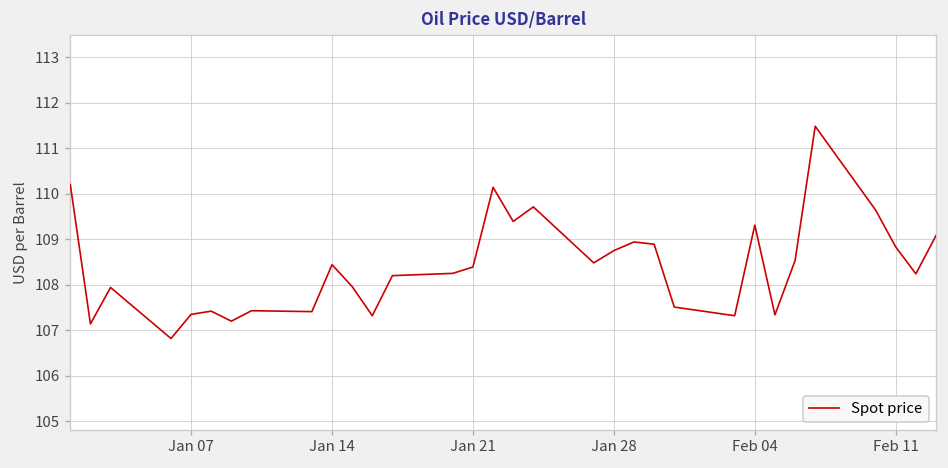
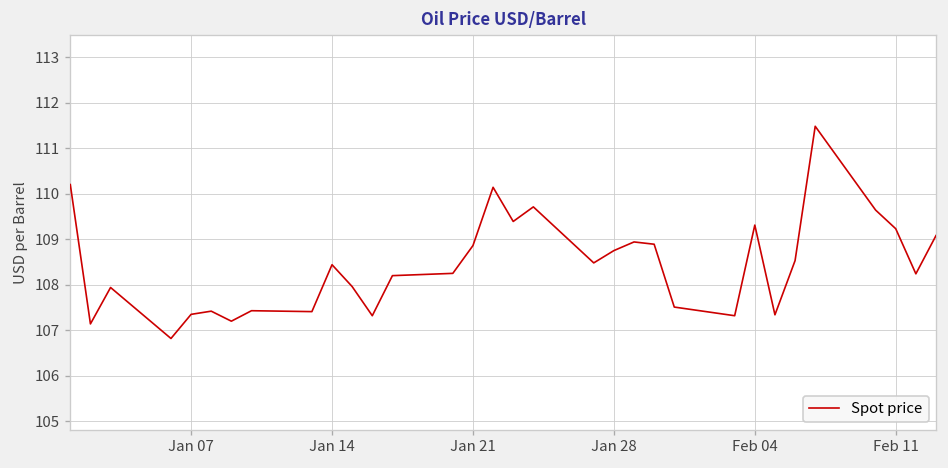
Jan 21: 108.4 -> 108.9
Feb 11: 108.8 -> 109.2
